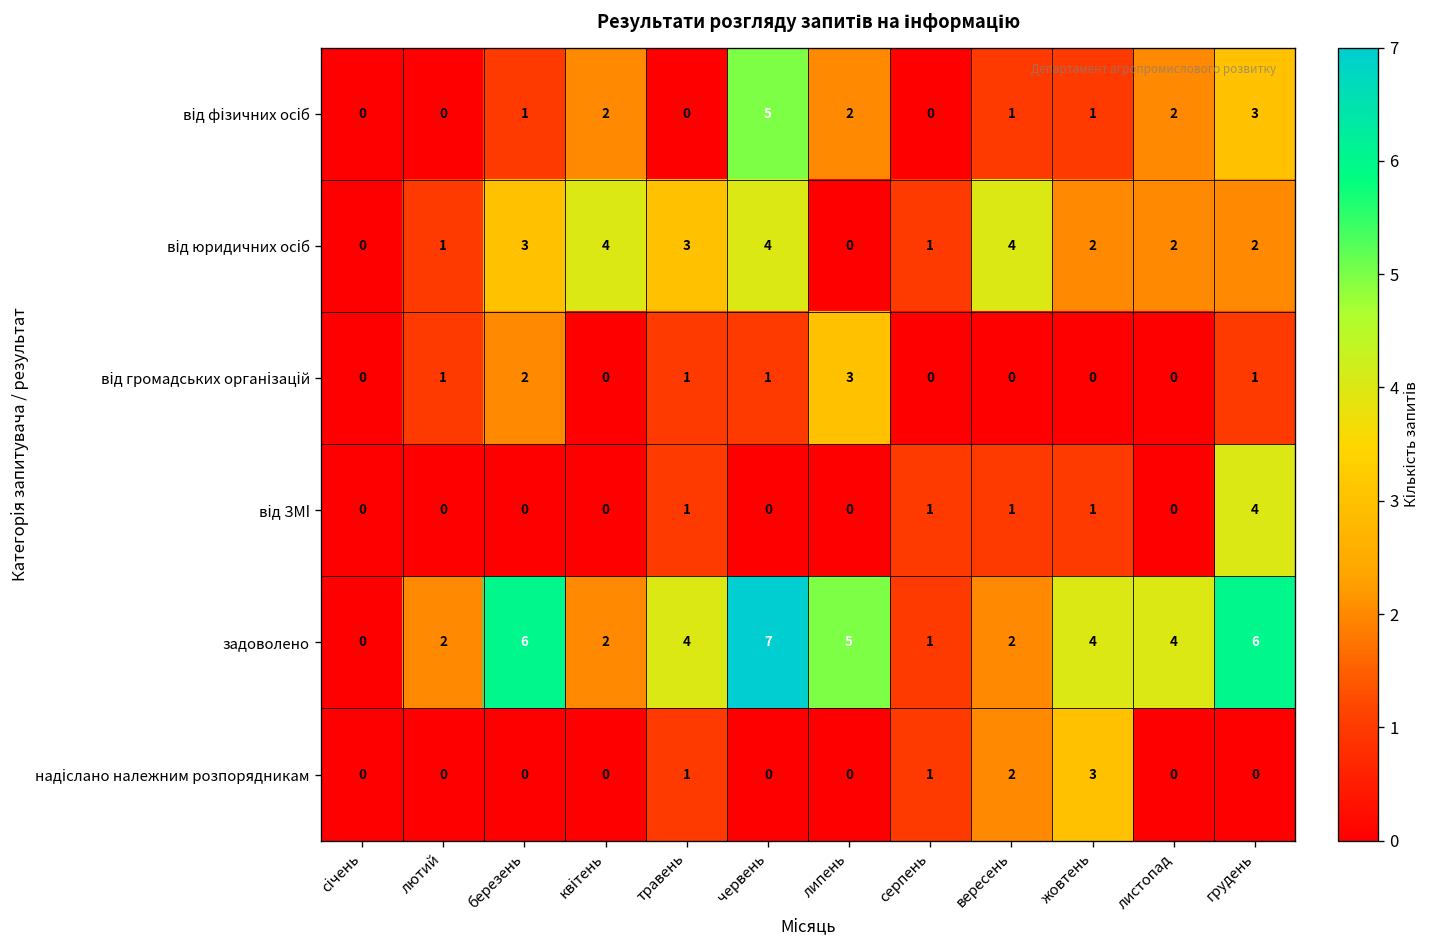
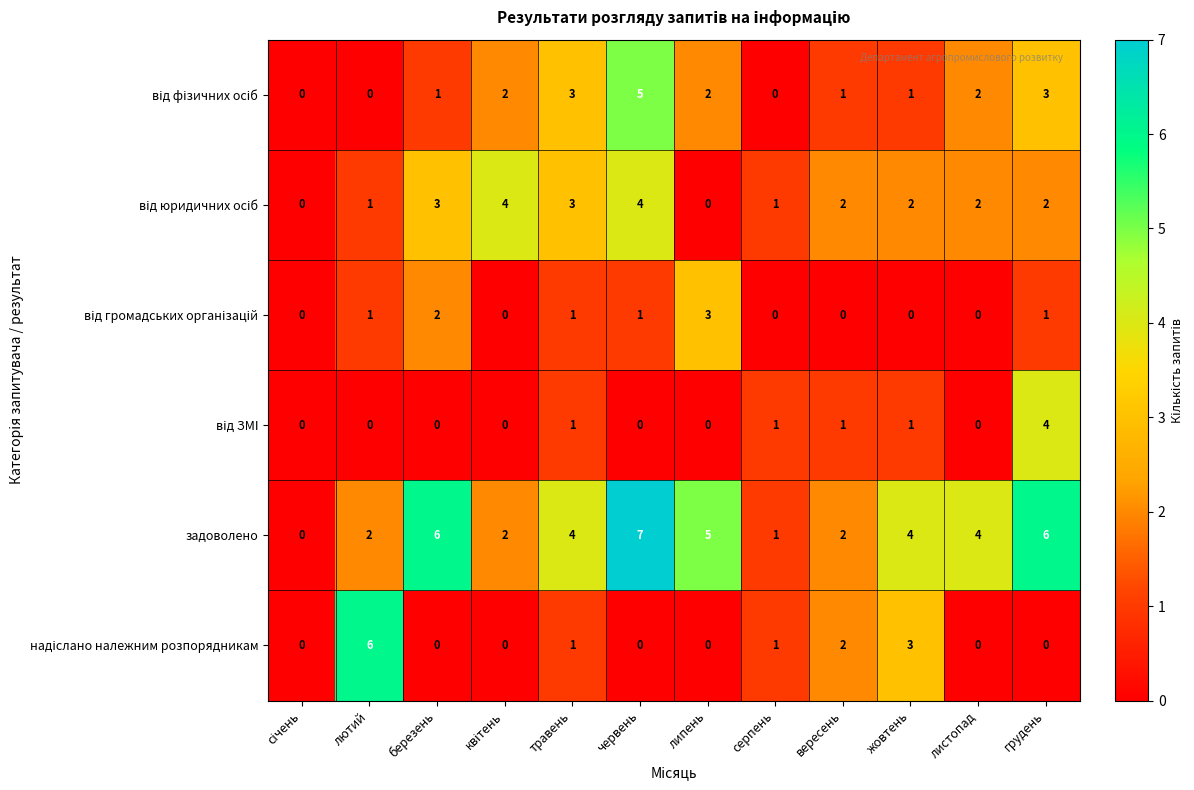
від фізичних осіб, травень: 0 -> 3
від юридичних осіб, вересень: 4 -> 2
надіслано належним розпорядникам, лютий: 0 -> 6
